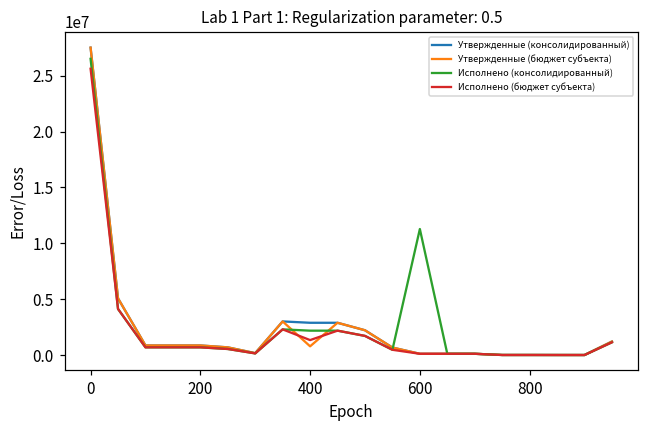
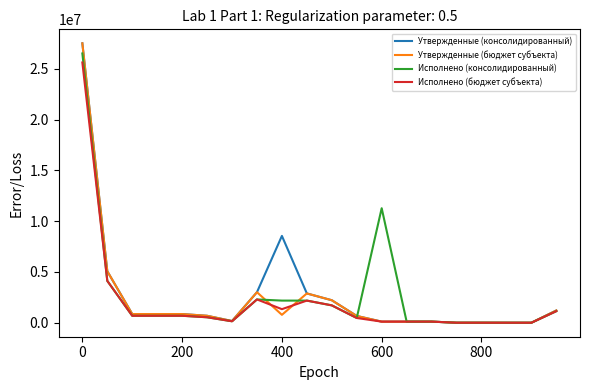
Утвержденные (консолидированный), 400: 2900000 -> 8600000
